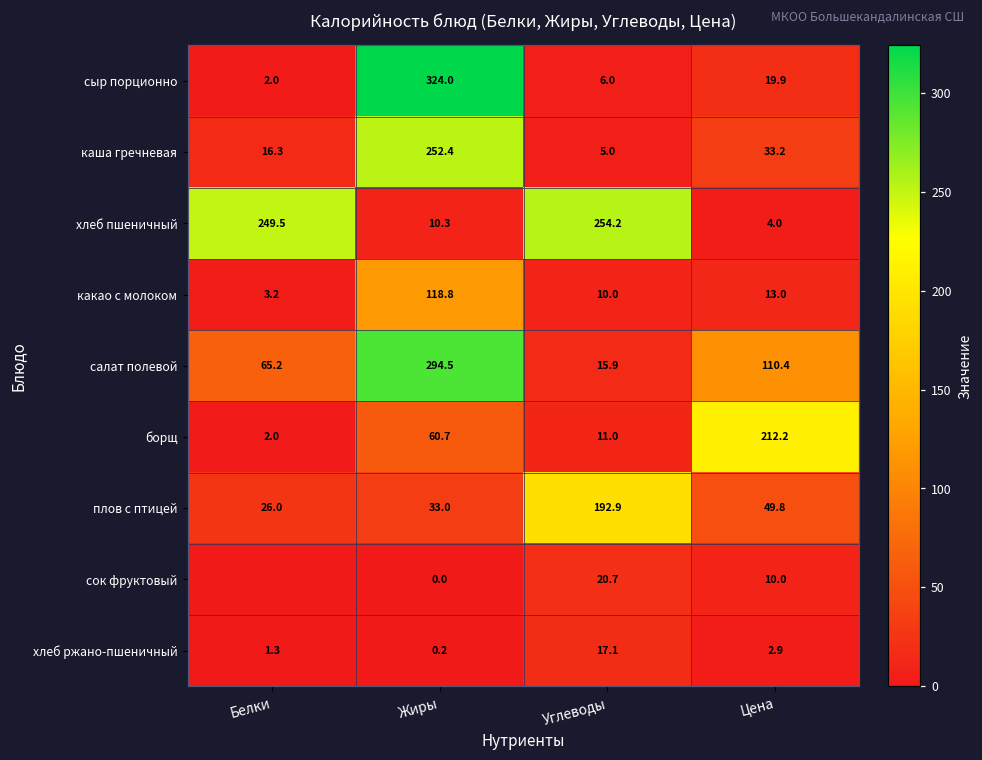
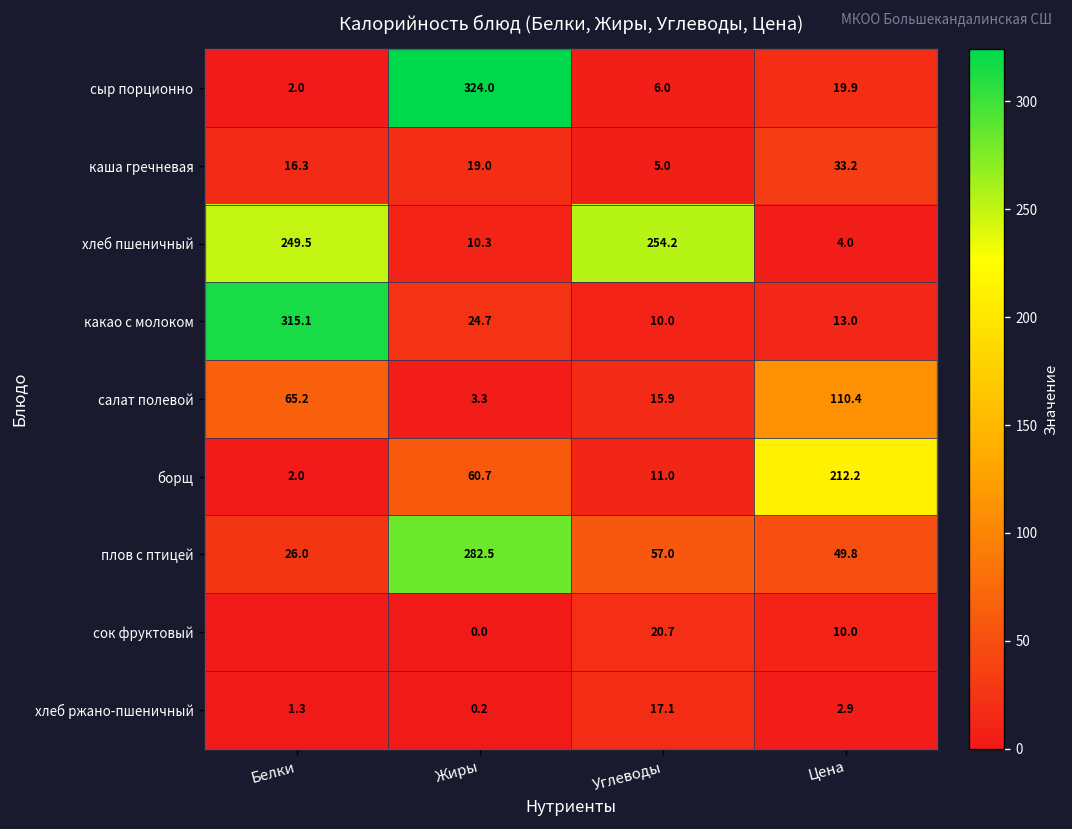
каша гречневая, Жиры: 252.4 -> 19.0
какао с молоком, Белки: 3.2 -> 315.1
какао с молоком, Жиры: 118.8 -> 24.7
салат полевой, Жиры: 294.5 -> 3.3
плов с птицей, Жиры: 33.0 -> 282.5
плов с птицей, Углеводы: 192.9 -> 57.0
